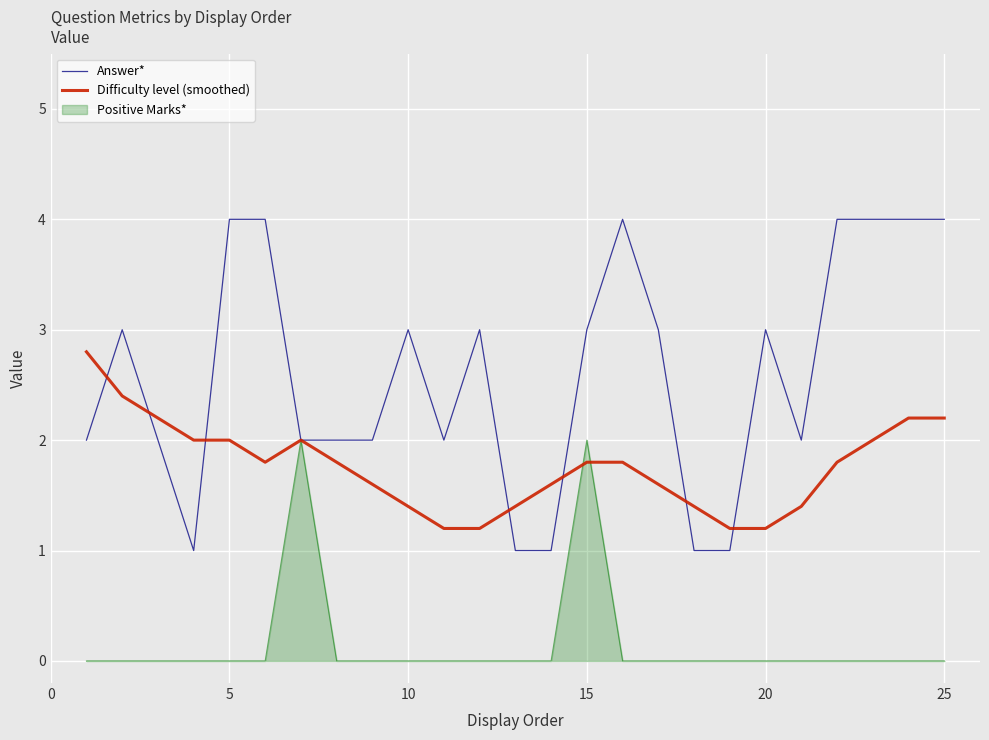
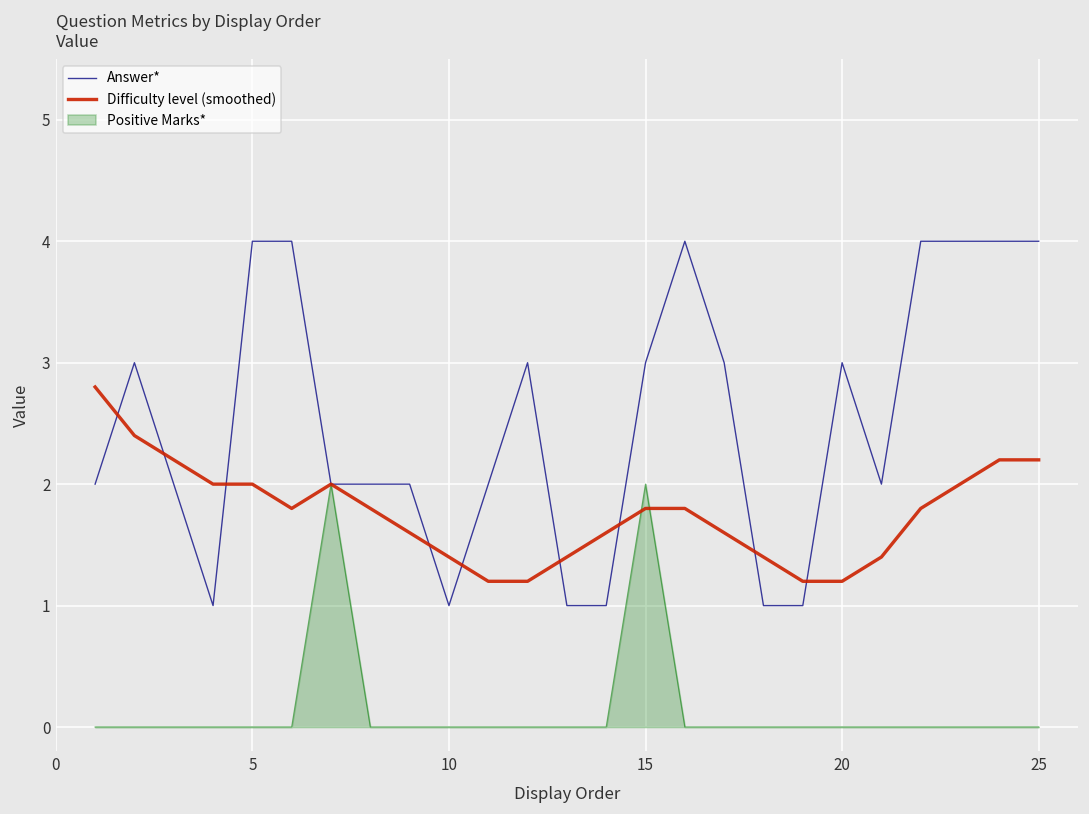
Answer*, 10: 3 -> 1
